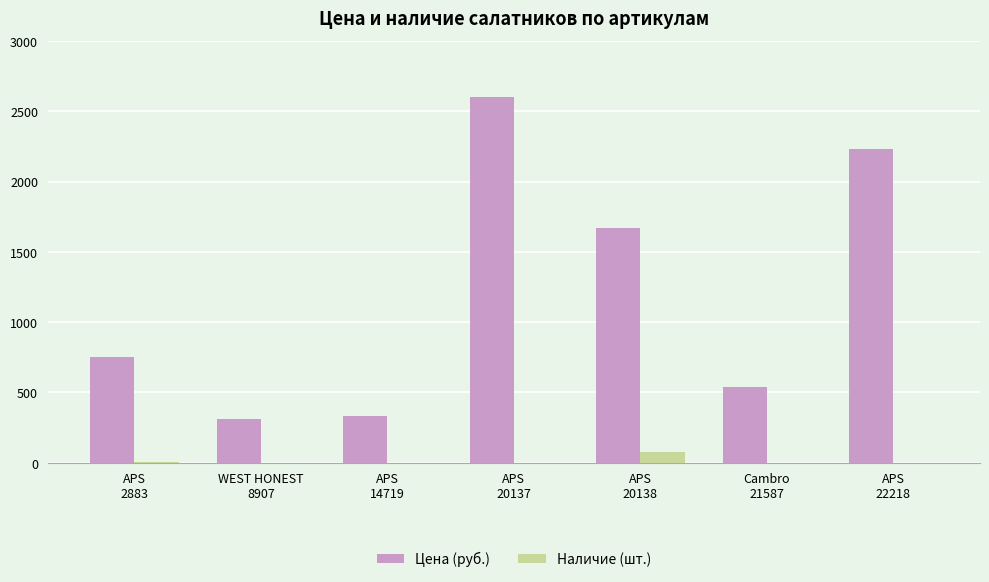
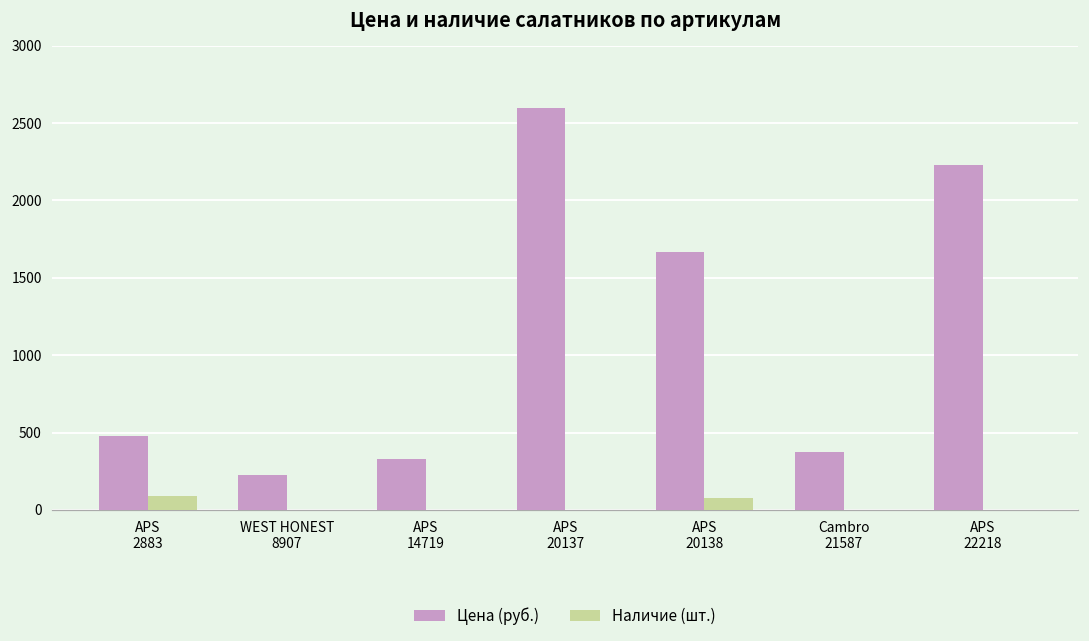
Цена (руб.), APS 2883: 750 -> 480
Наличие (шт.), APS 2883: 0 -> 90
Цена (руб.), WEST HONEST 8907: 310 -> 230
Цена (руб.), Cambro 21587: 540 -> 380
